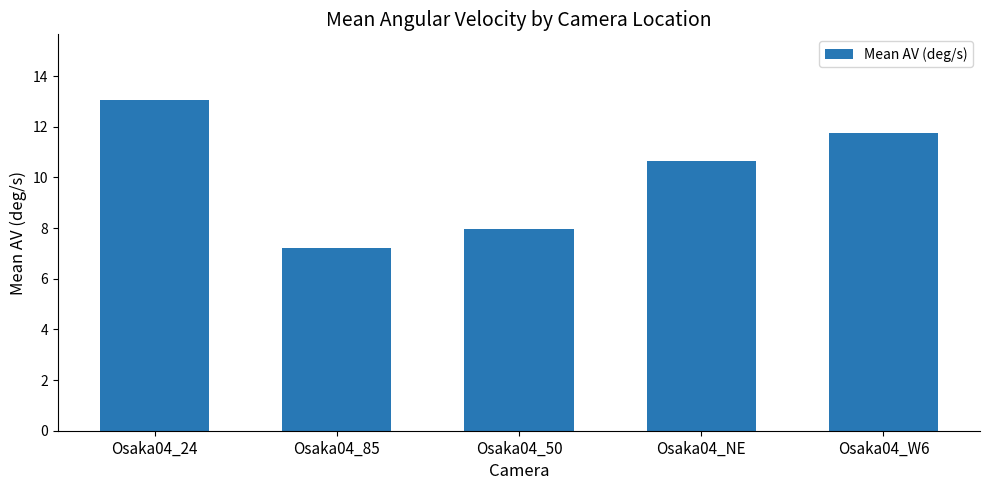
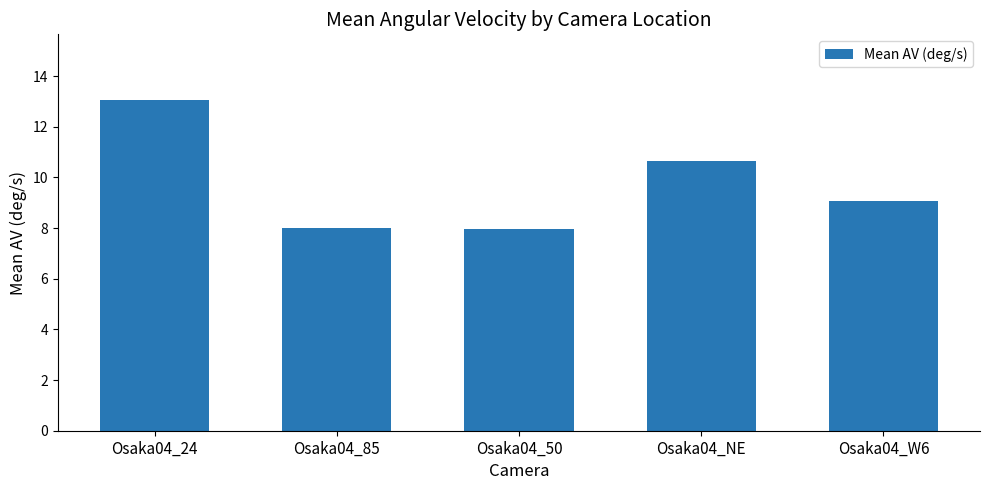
Osaka04_85: 7.2 -> 8.0
Osaka04_W6: 11.7 -> 9.1
